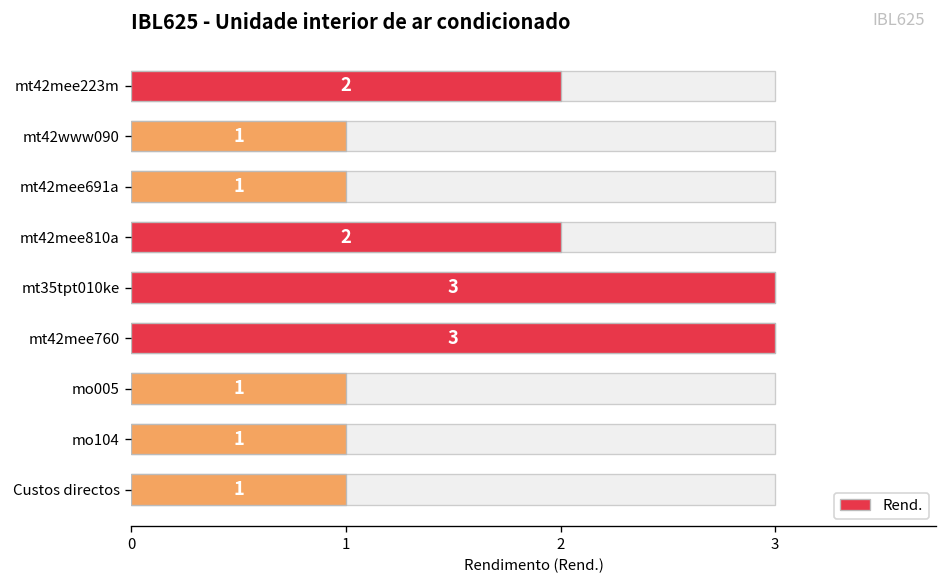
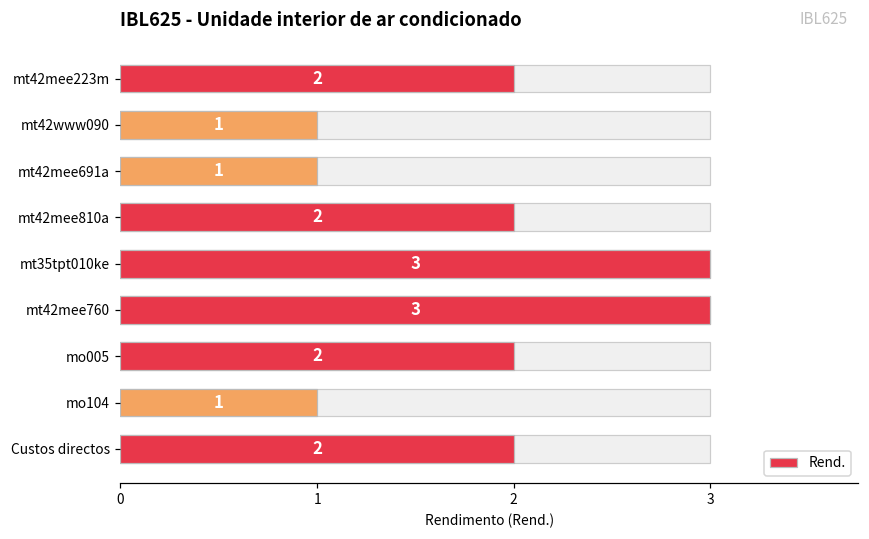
Rend., mo005: 1 -> 2
Rend., Custos directos: 1 -> 2
